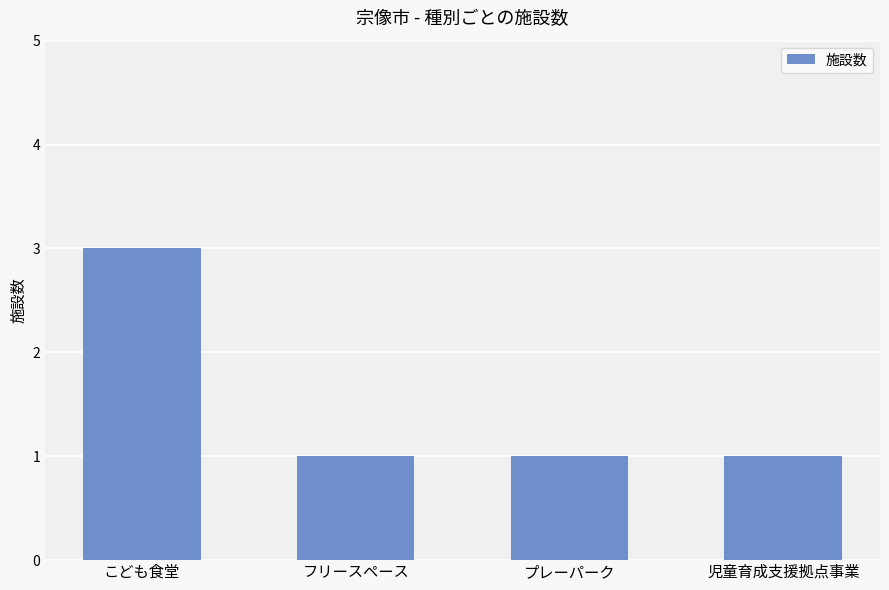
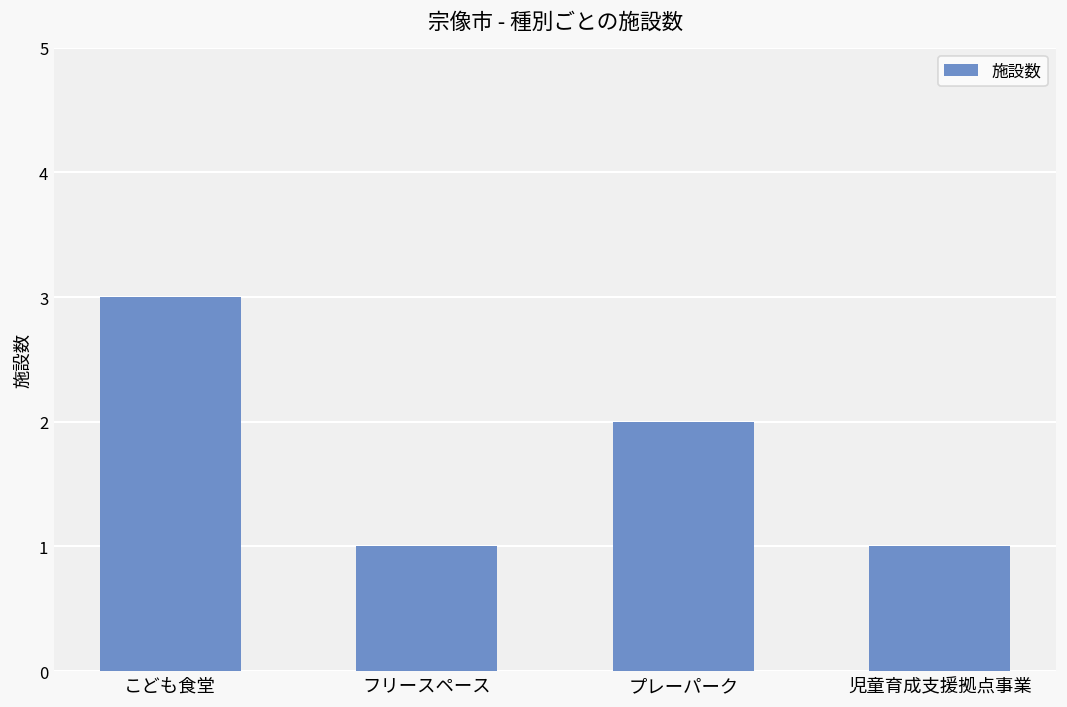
プレーパーク: 1 -> 2
